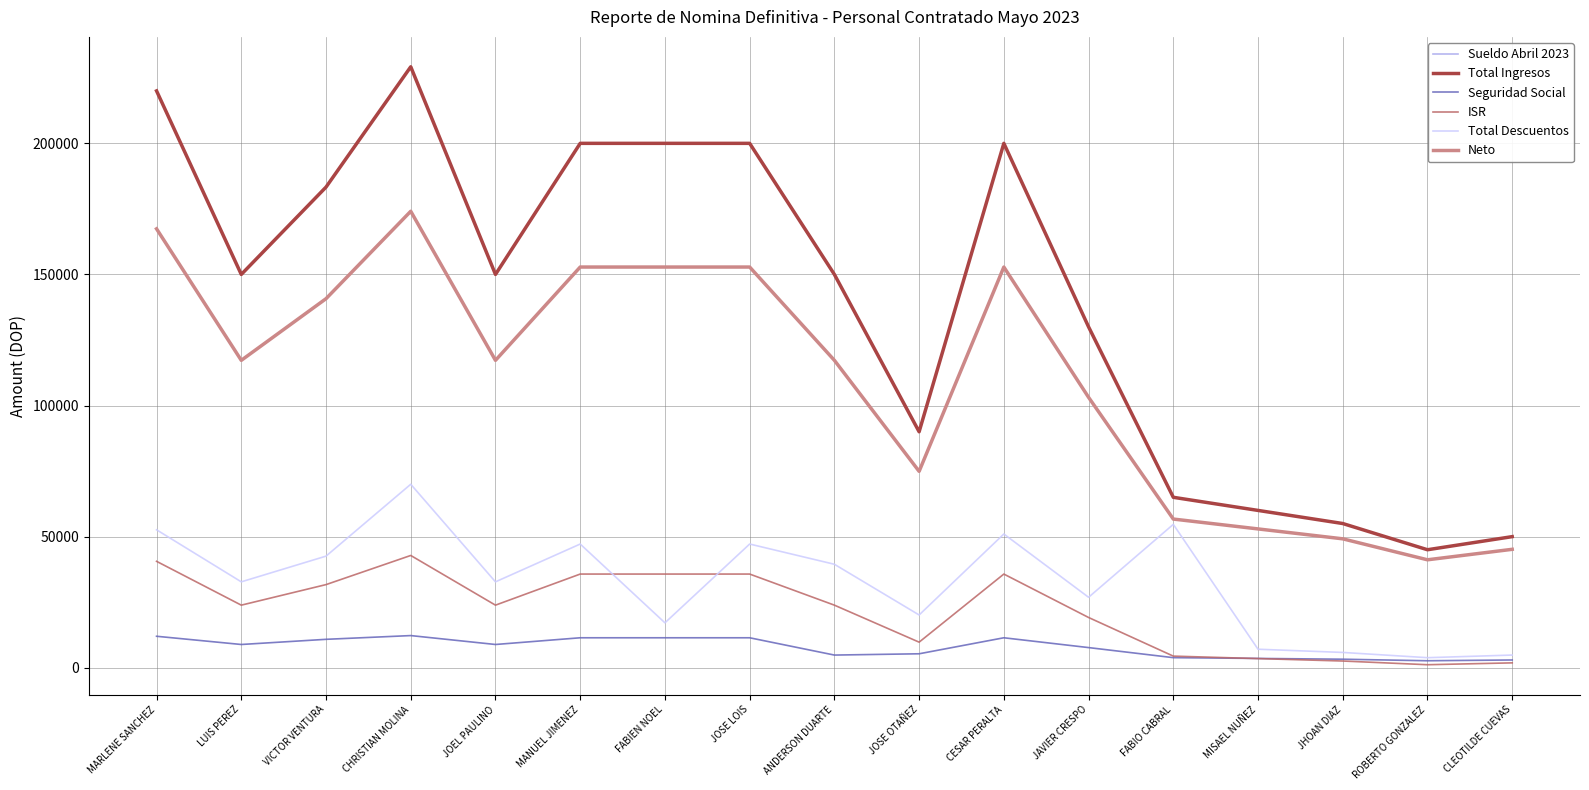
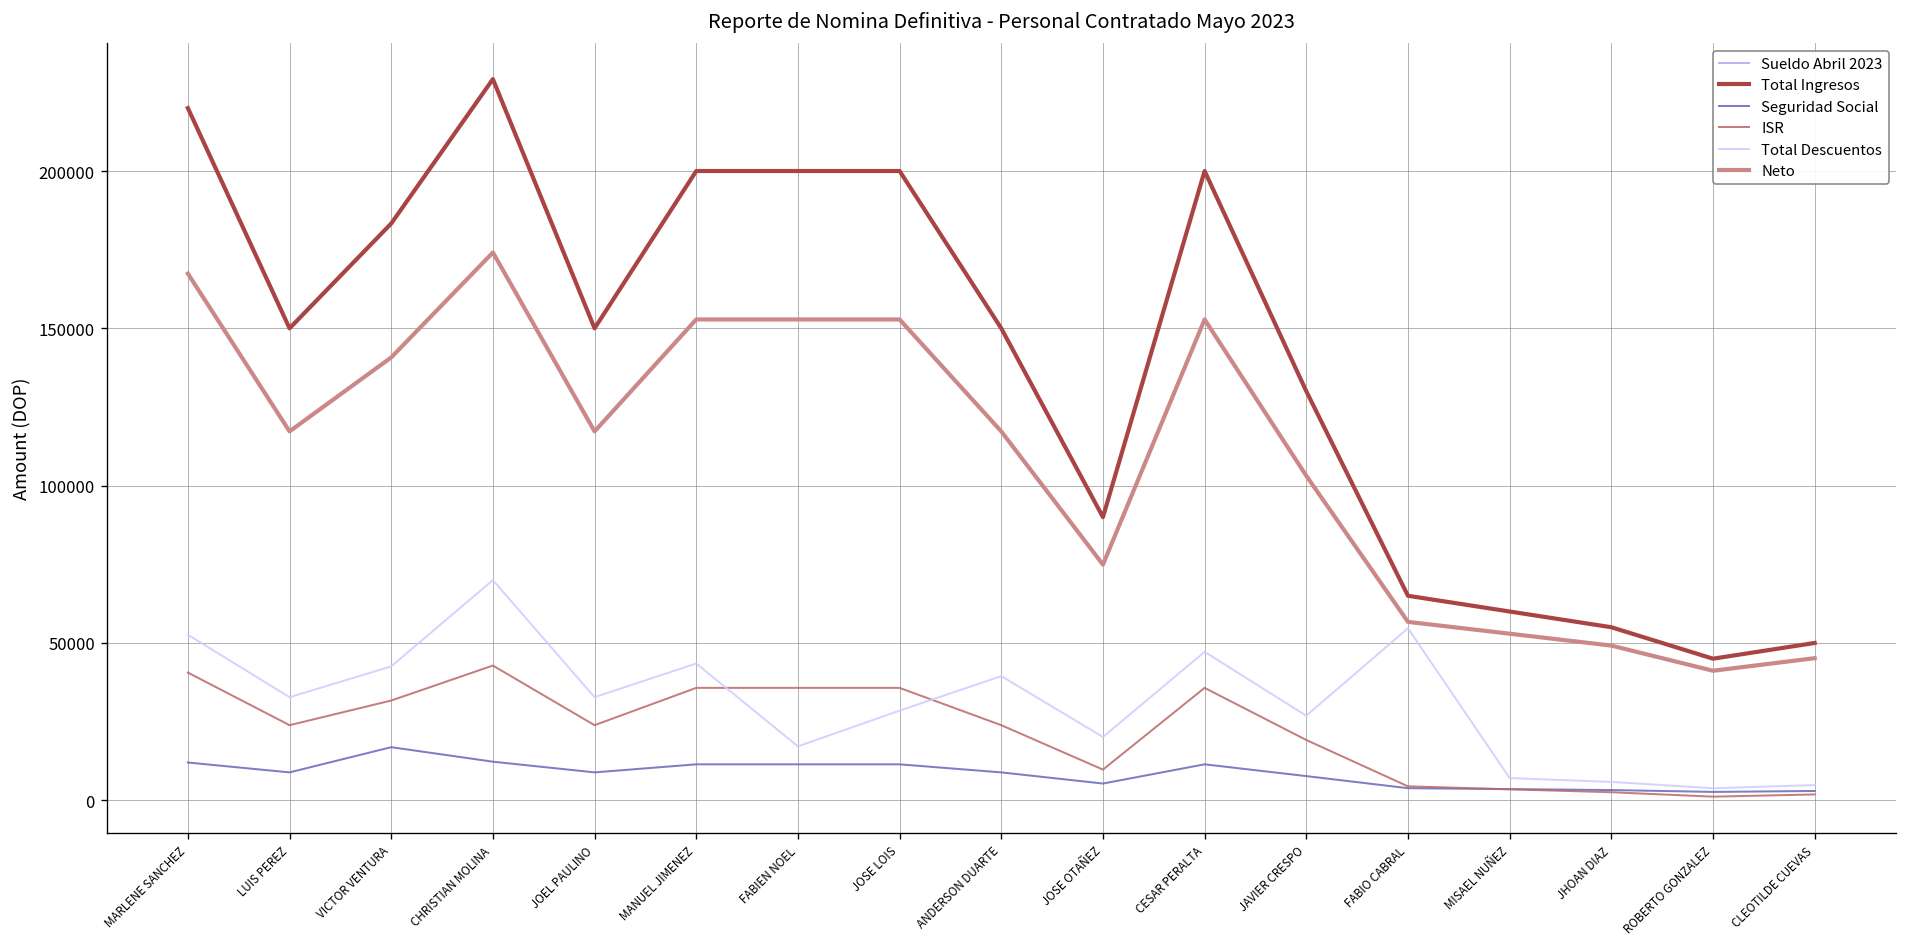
Seguridad Social, VICTOR VENTURA: 11000 -> 17000
Total Descuentos, MANUEL JIMENEZ: 47000 -> 43000
Total Descuentos, JOSE LOIS: 47000 -> 28000
Seguridad Social, ANDERSON DUARTE: 5000 -> 9000
Total Descuentos, CESAR PERALTA: 51000 -> 47000
